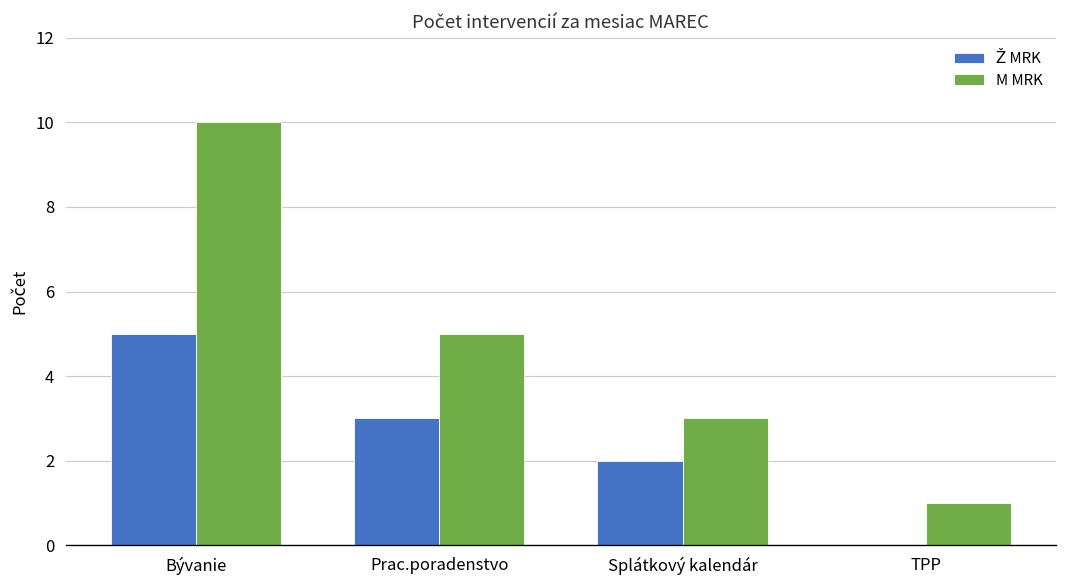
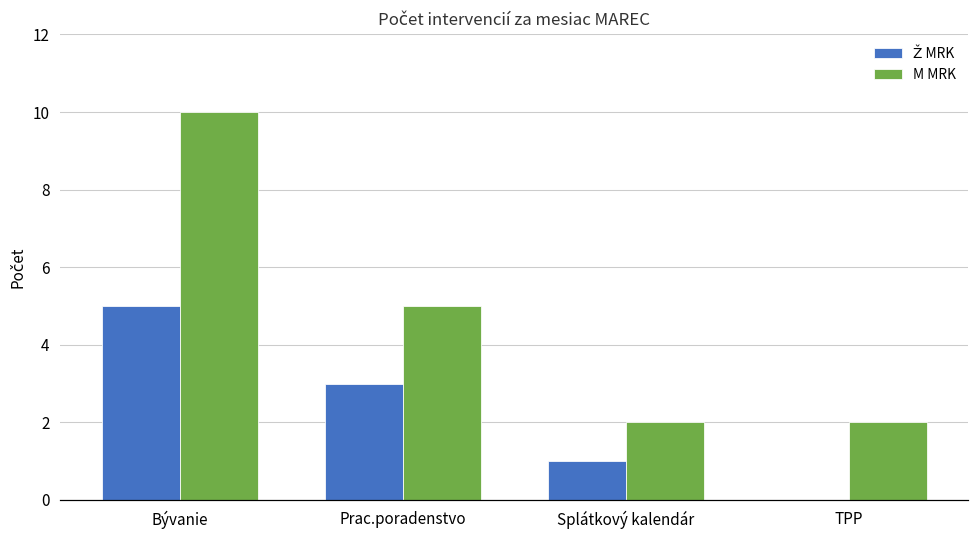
Ž MRK, Splátkový kalendár: 2 -> 1
M MRK, Splátkový kalendár: 3 -> 2
M MRK, TPP: 1 -> 2
